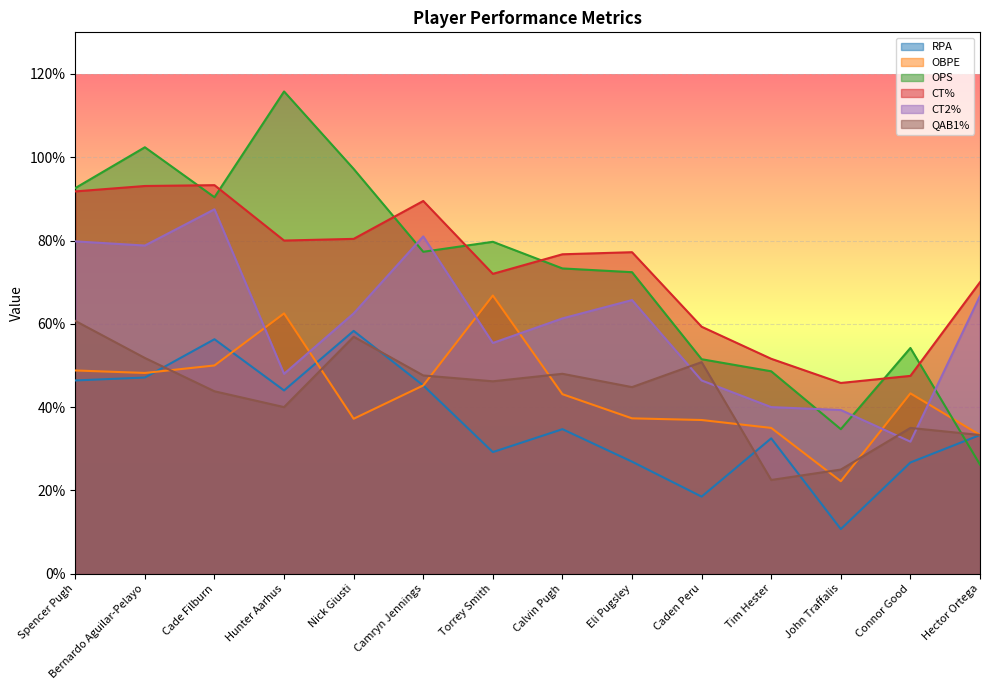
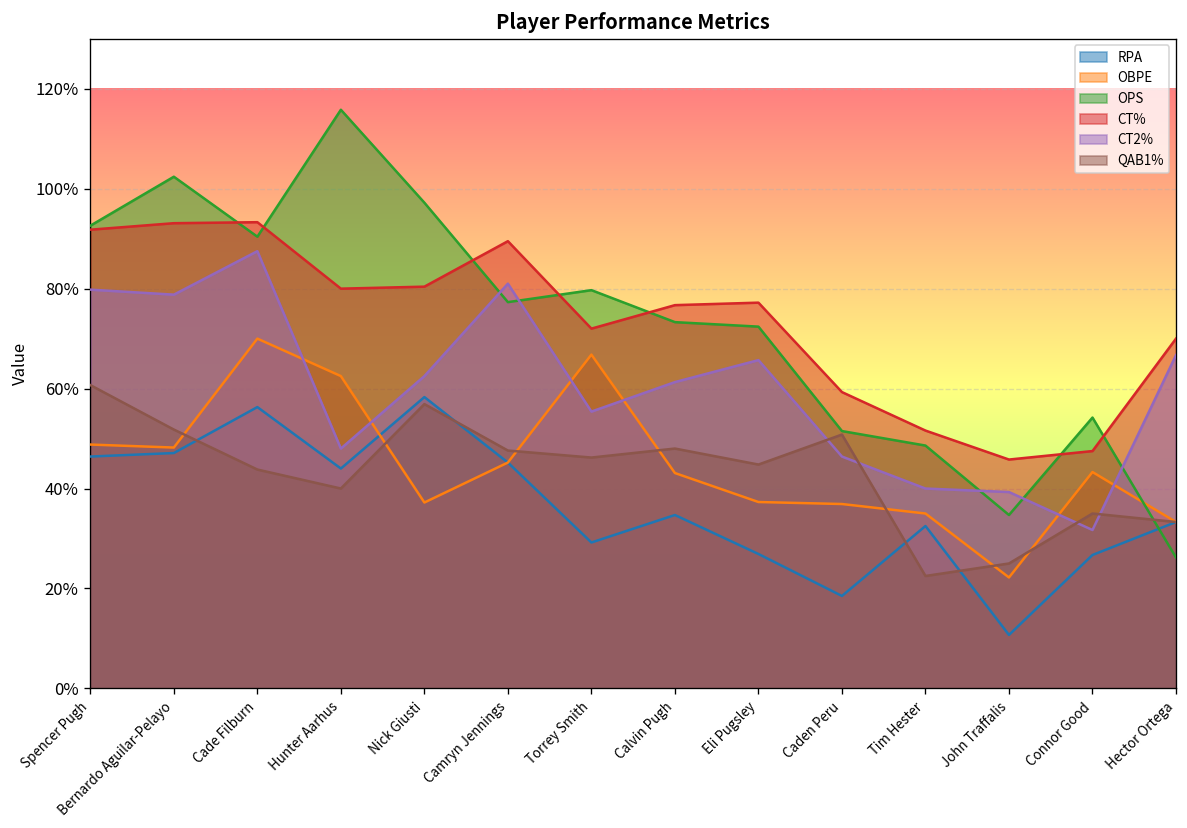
OBPE, Cade Filburn: 50% -> 70%
